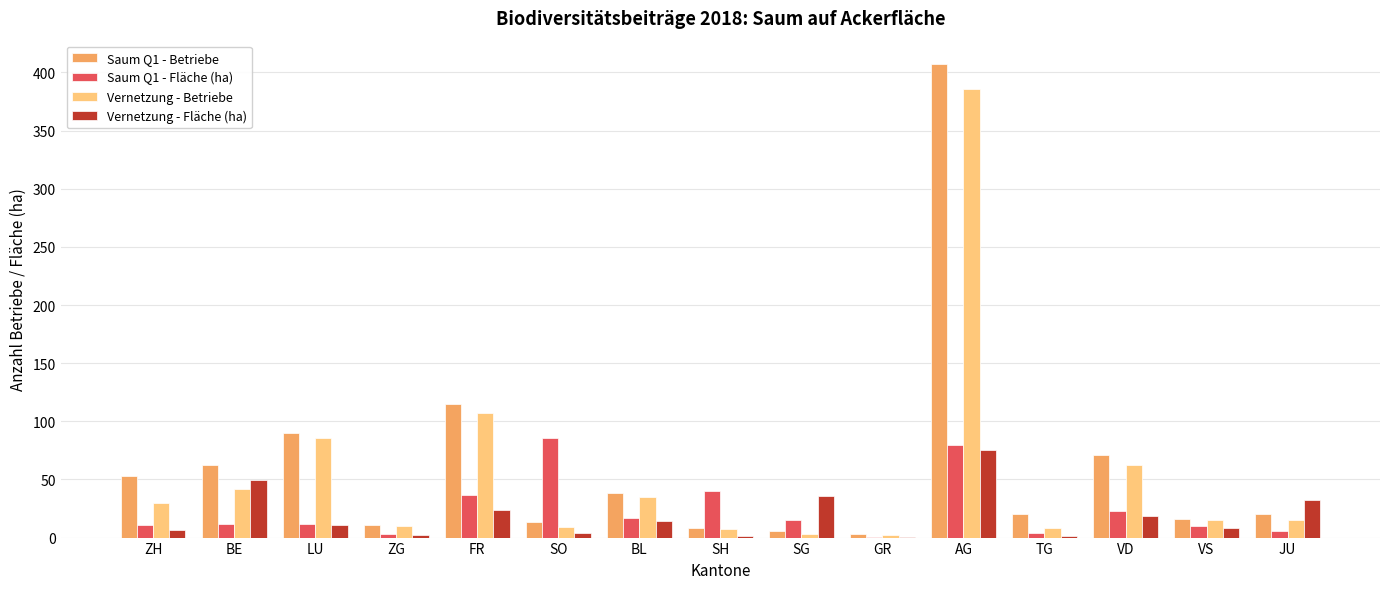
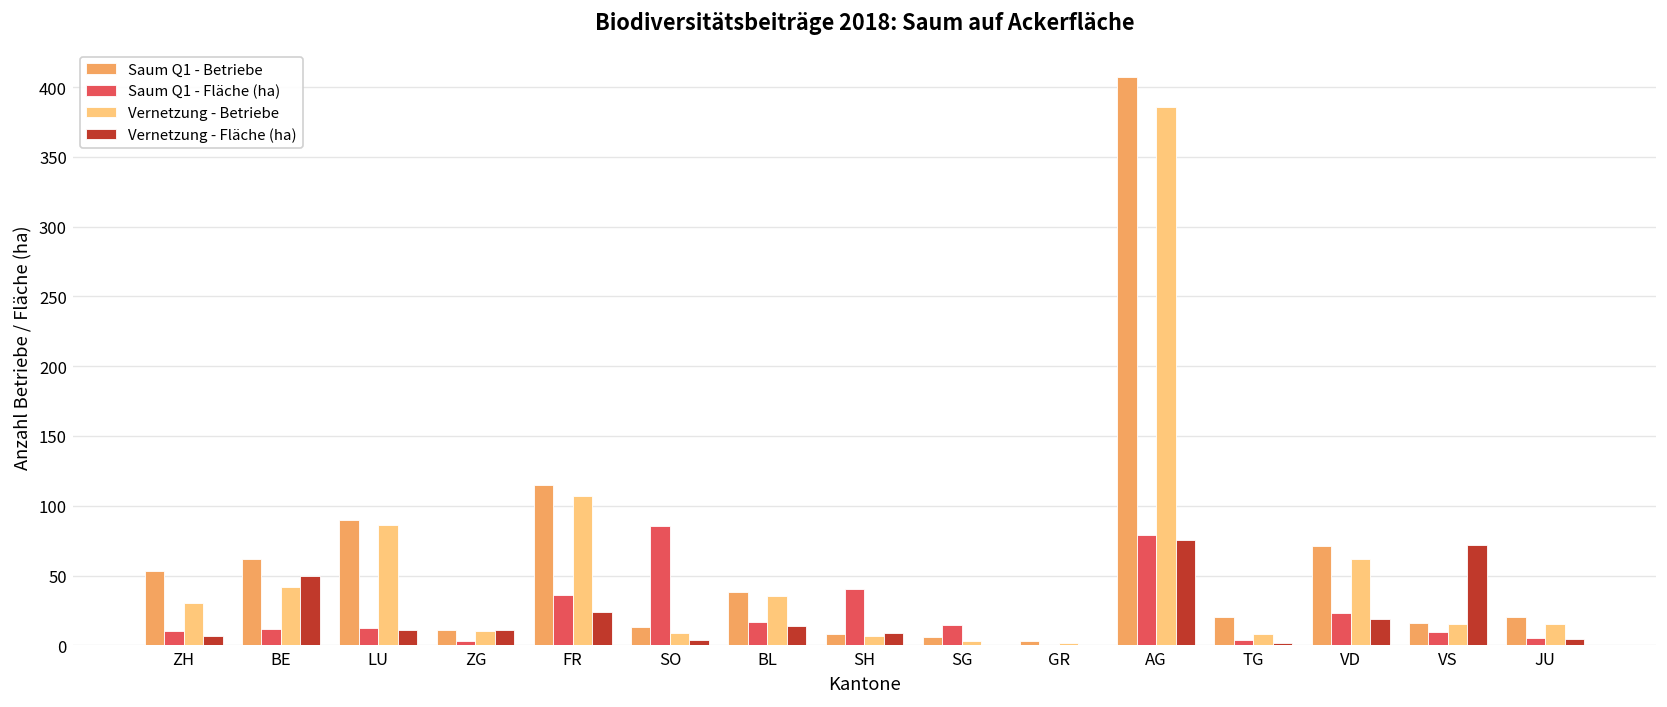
Vernetzung - Fläche (ha), ZG: 3 -> 11
Vernetzung - Fläche (ha), SH: 1 -> 9
Vernetzung - Fläche (ha), SG: 36 -> 0
Vernetzung - Fläche (ha), VS: 9 -> 72
Vernetzung - Fläche (ha), JU: 32 -> 4
